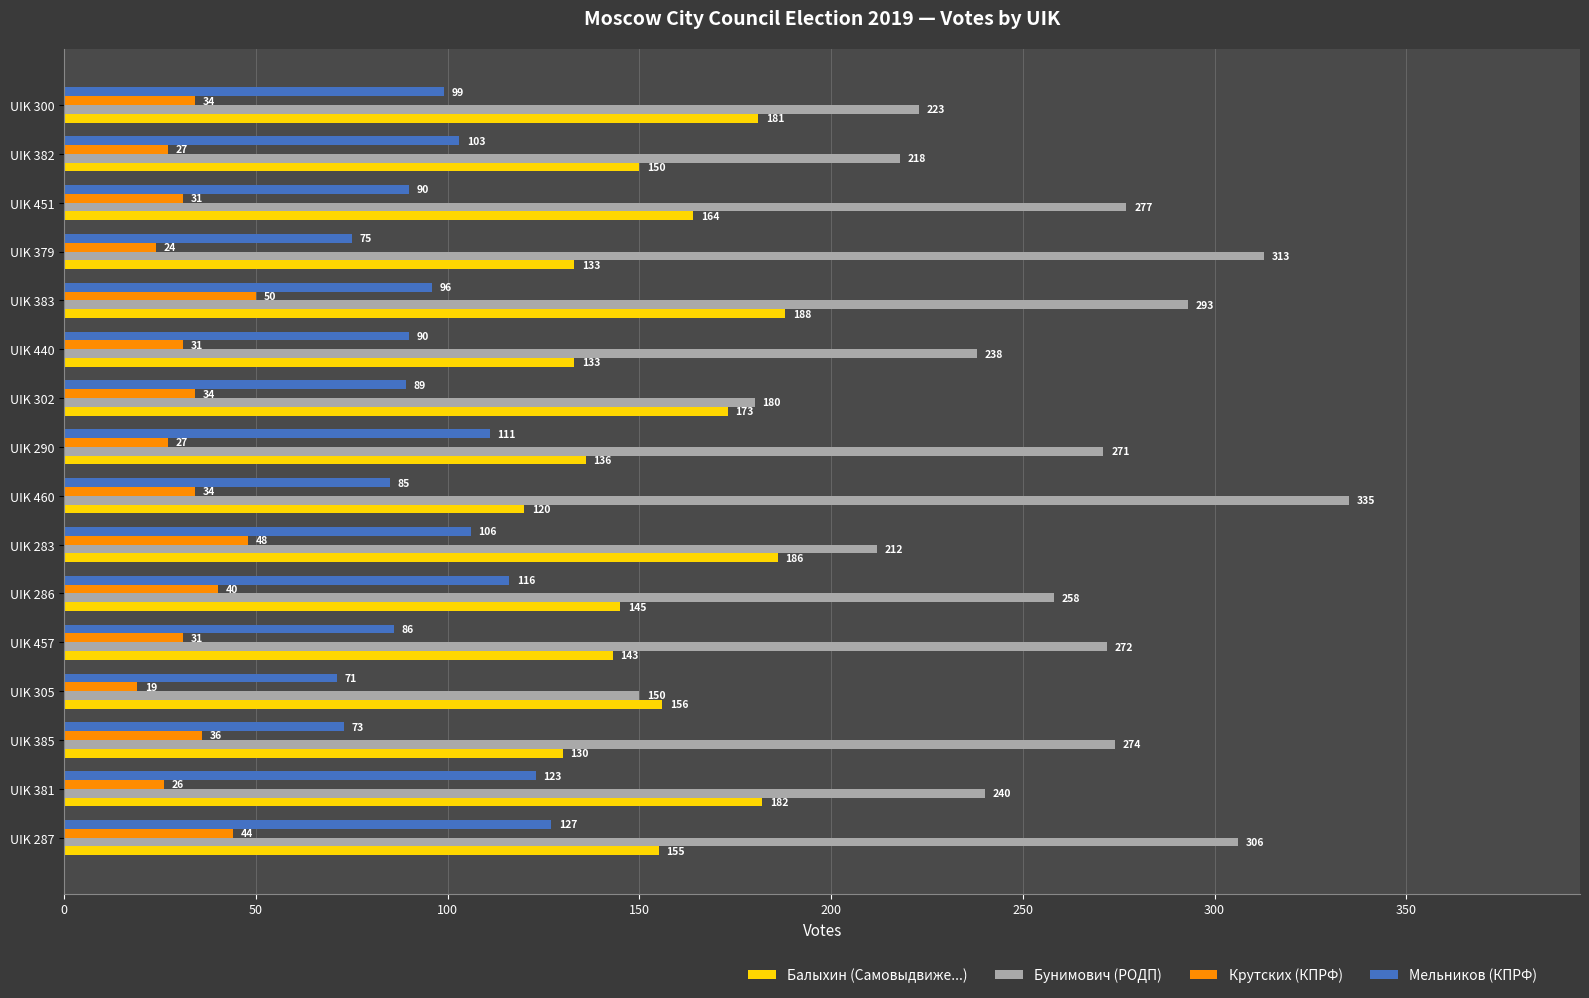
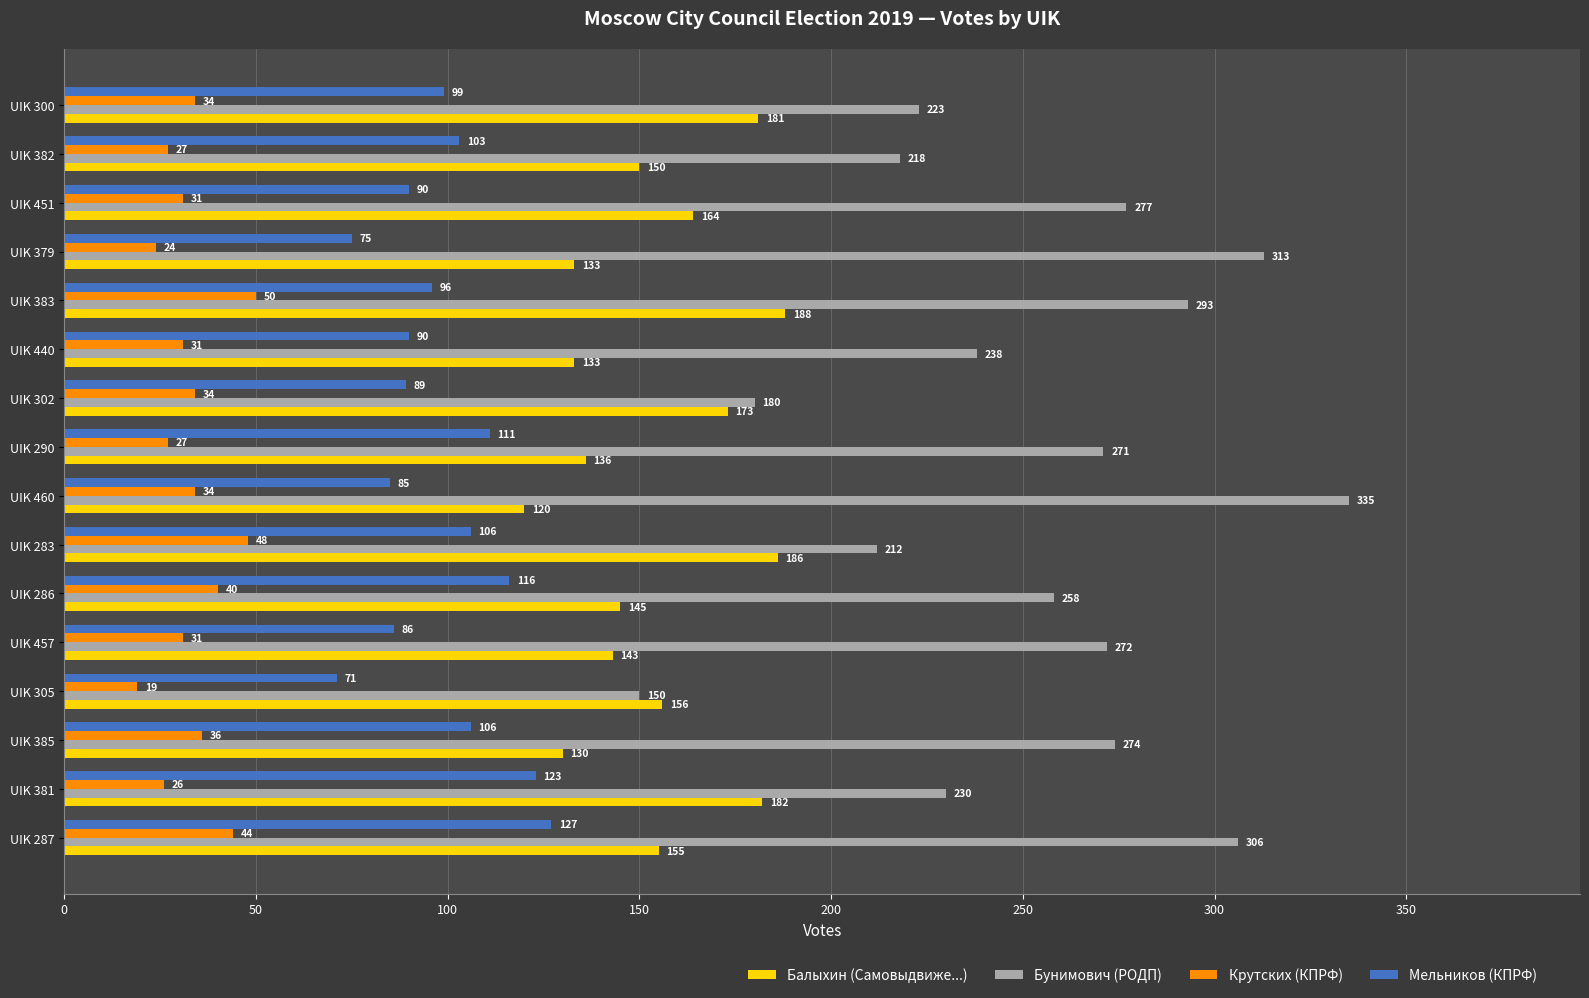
Мельников (КПРФ), UIK 385: 73 -> 106
Бунимович (РОДП), UIK 381: 240 -> 230
